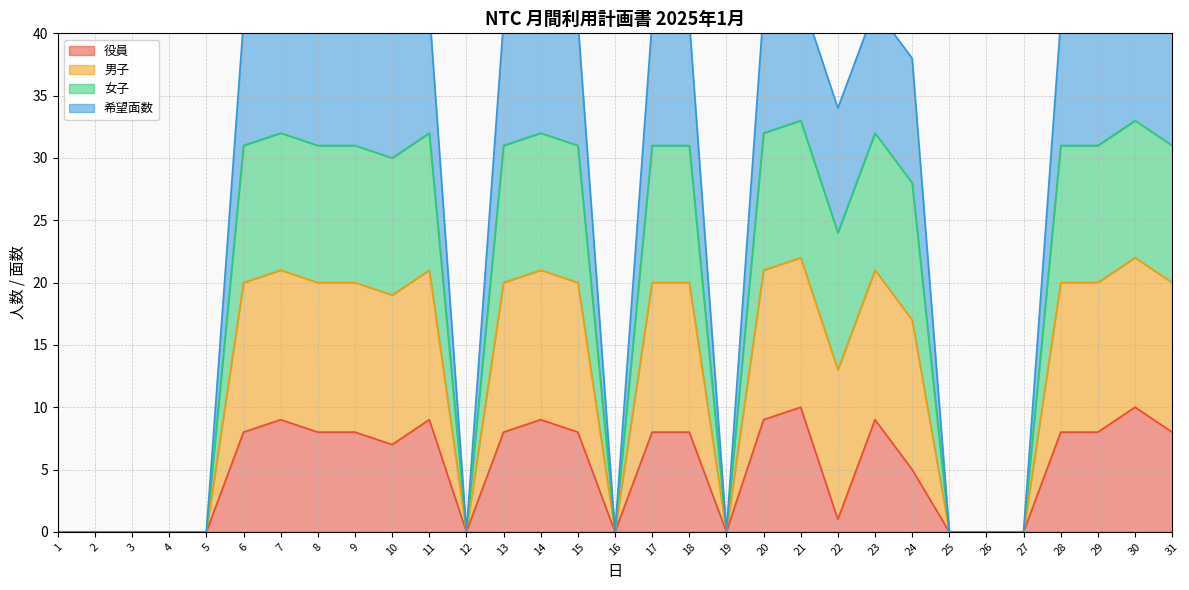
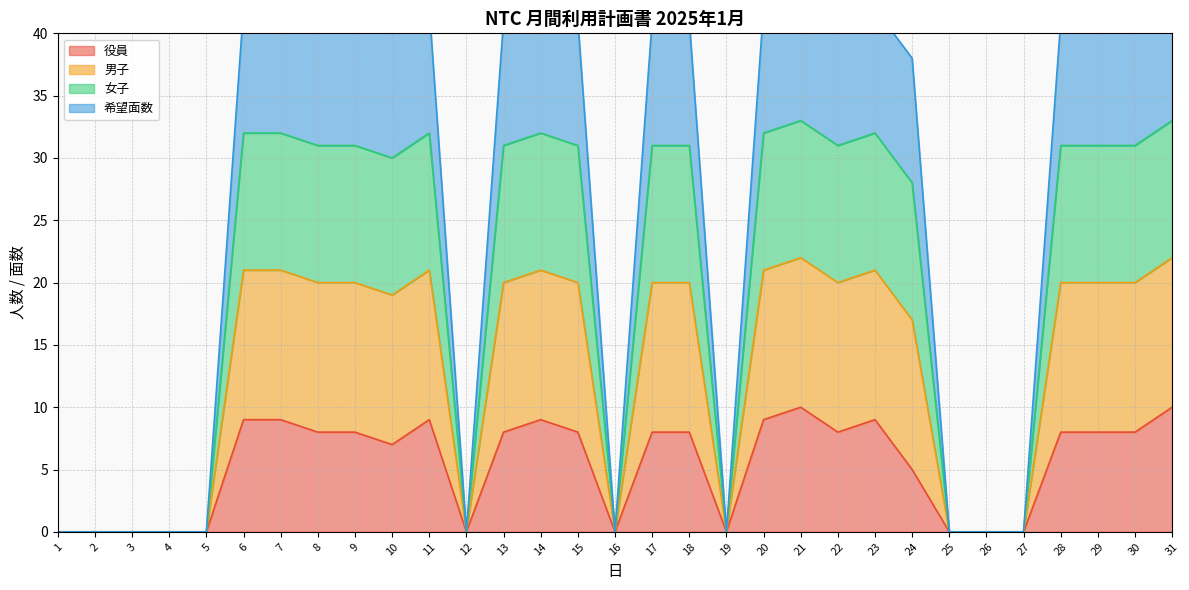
役員, 6: 8 -> 9
役員, 22: 1 -> 8
役員, 30: 10 -> 8
役員, 31: 8 -> 10
